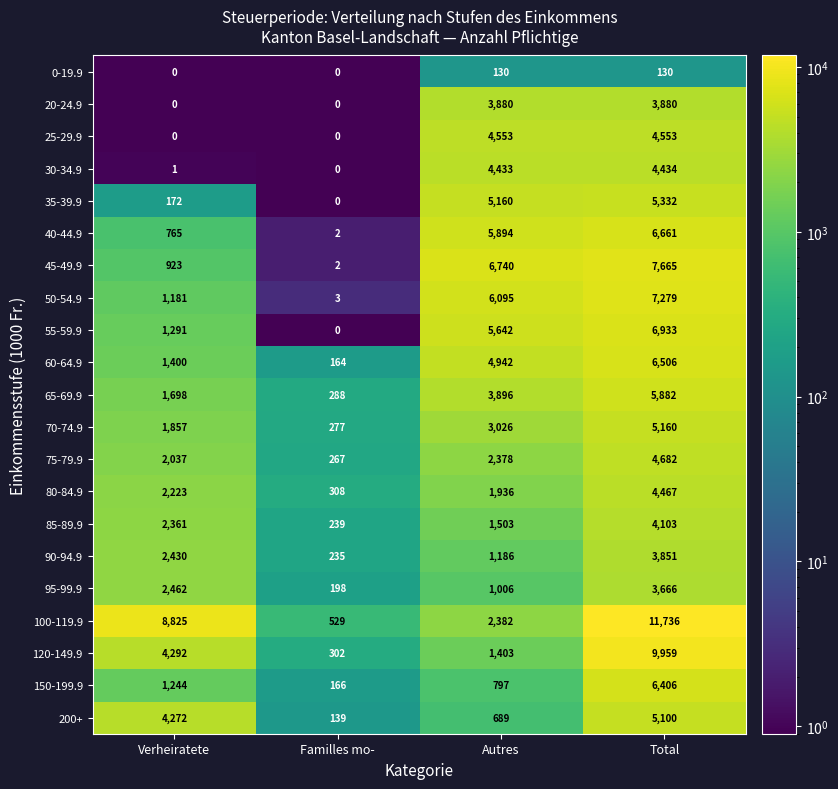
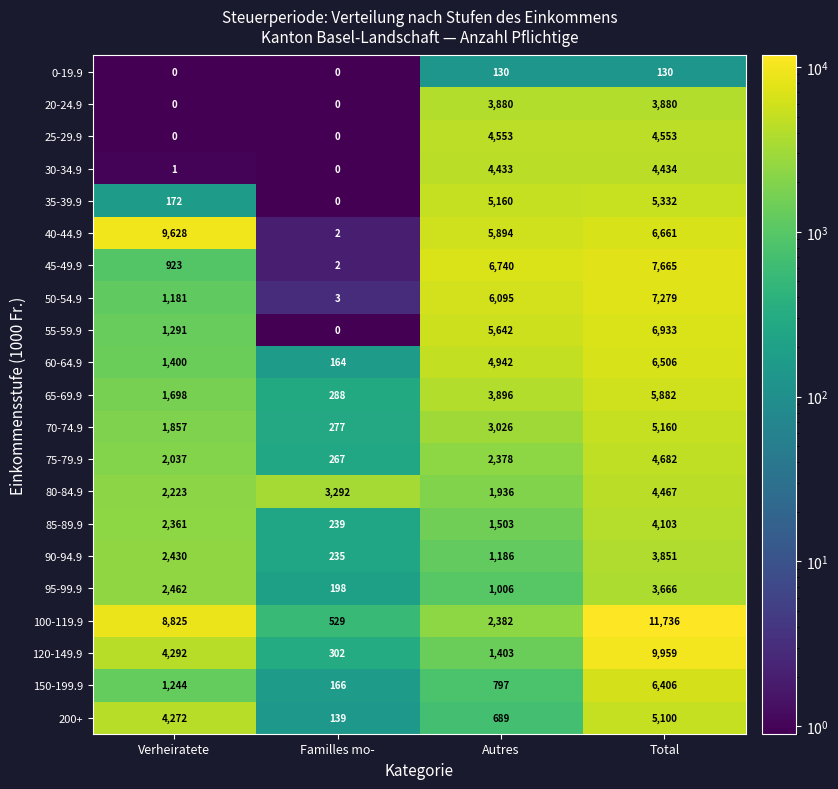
40-44.9, Verheiratete: 765 -> 9,628
80-84.9, Familles mo-: 308 -> 3,292
